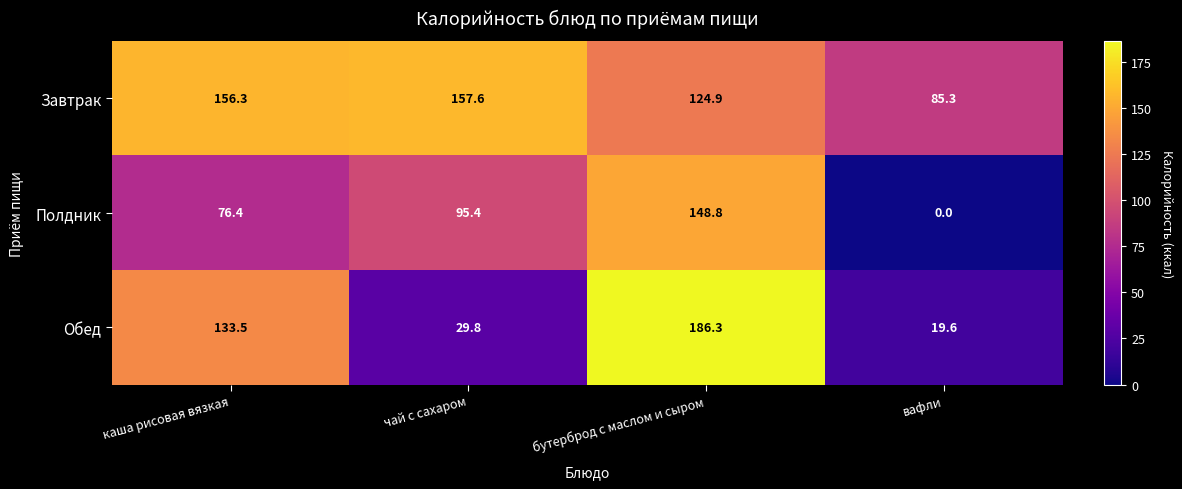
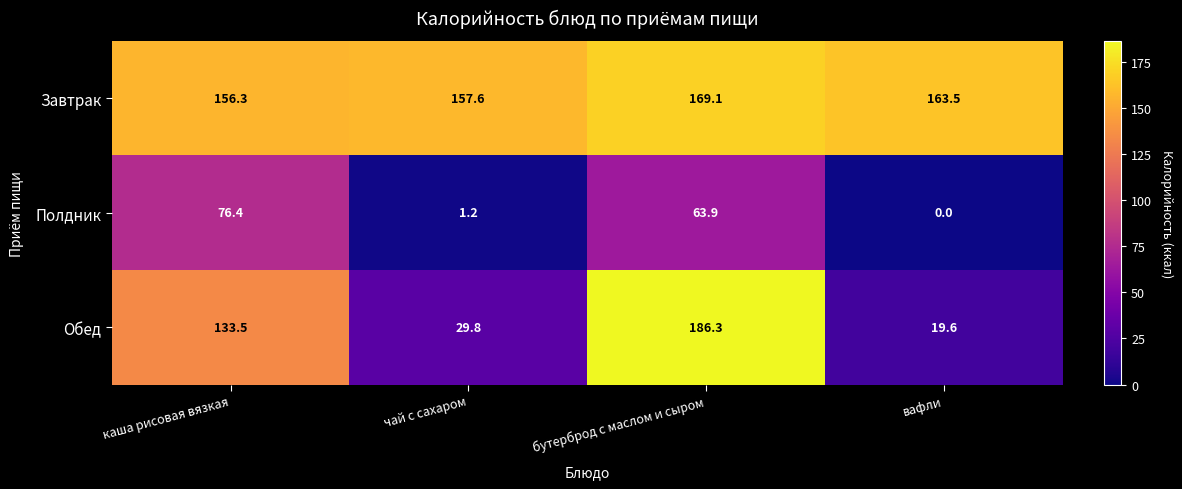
Завтрак, бутерброд с маслом и сыром: 124.9 -> 169.1
Завтрак, вафли: 85.3 -> 163.5
Полдник, чай с сахаром: 95.4 -> 1.2
Полдник, бутерброд с маслом и сыром: 148.8 -> 63.9
